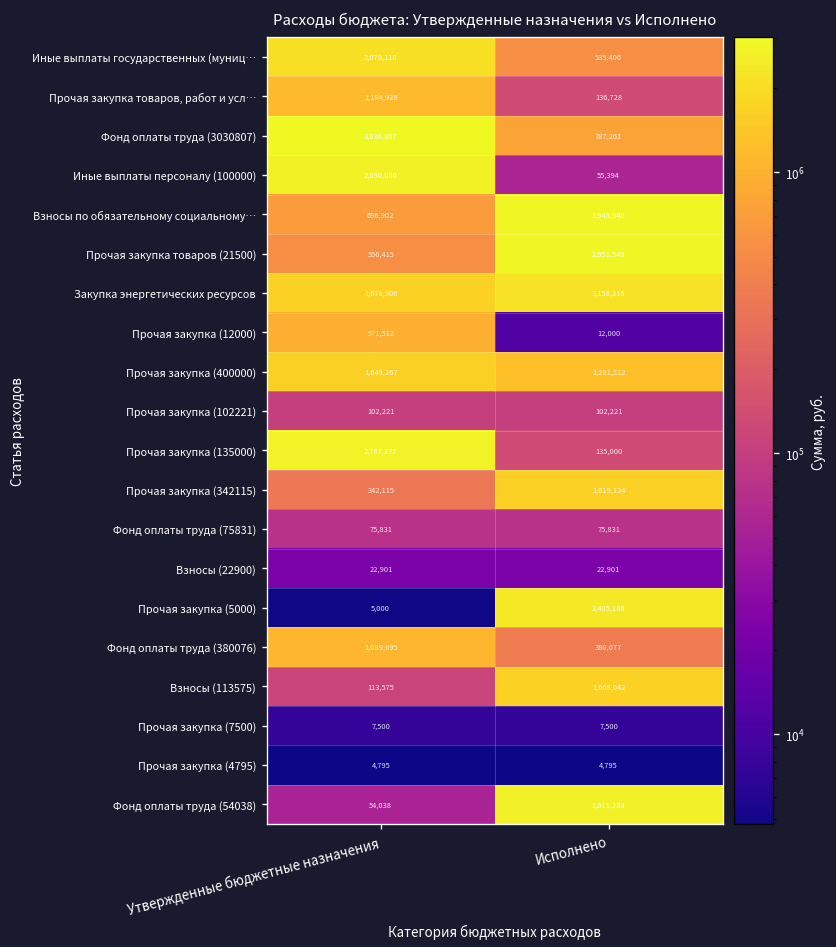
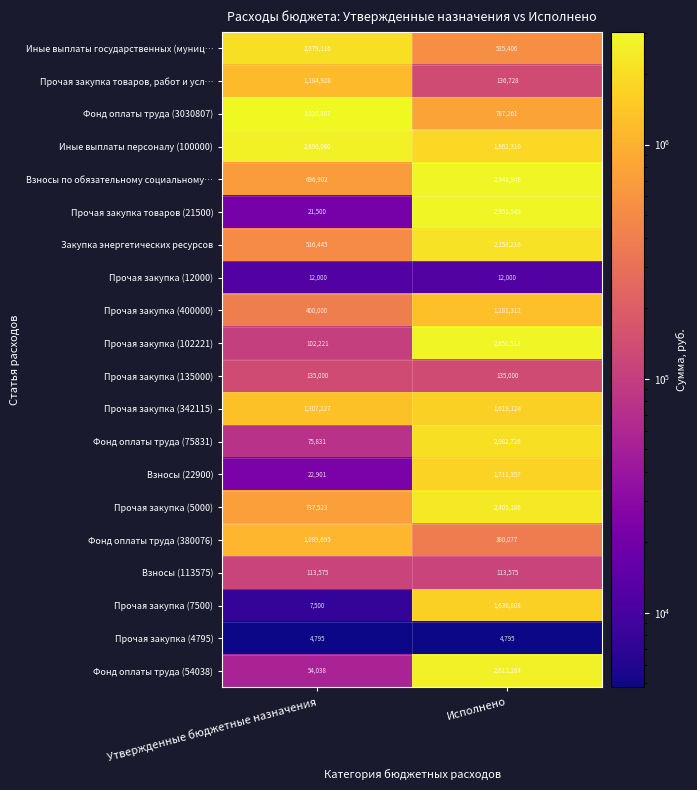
Иные выплаты персоналу (100000), Исполнено: 55,394 -> 1,862,310
Прочая закупка товаров (21500), Утвержденные бюджетные назначения: 556,415 -> 21,500
Закупка энергетических ресурсов, Утвержденные бюджетные назначения: 1,678,500 -> 516,445
Прочая закупка (12000), Утвержденные бюджетные назначения: 971,512 -> 12,000
Прочая закупка (400000), Утвержденные бюджетные назначения: 1,649,267 -> 400,000
Прочая закупка (102221), Исполнено: 102,221 -> 2,851,513
Прочая закупка (135000), Утвержденные бюджетные назначения: 2,767,277 -> 135,000
Прочая закупка (342115), Утвержденные бюджетные назначения: 342,115 -> 1,307,227
Фонд оплаты труда (75831), Исполнено: 75,831 -> 2,082,726
Взносы (22900), Исполнено: 22,901 -> 1,711,357
Прочая закупка (5000), Утвержденные бюджетные назначения: 5,000 -> 737,523
Взносы (113575), Исполнено: 1,668,042 -> 113,575
Прочая закупка (7500), Исполнено: 7,500 -> 1,636,808
